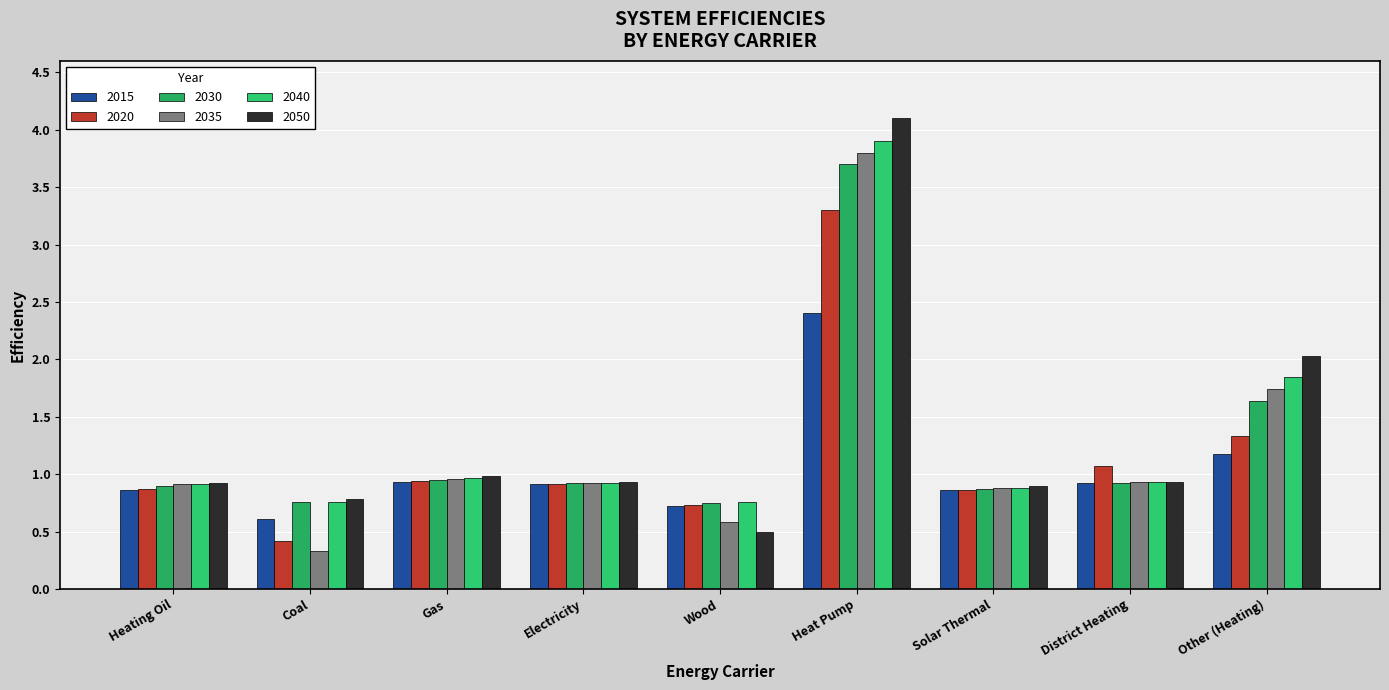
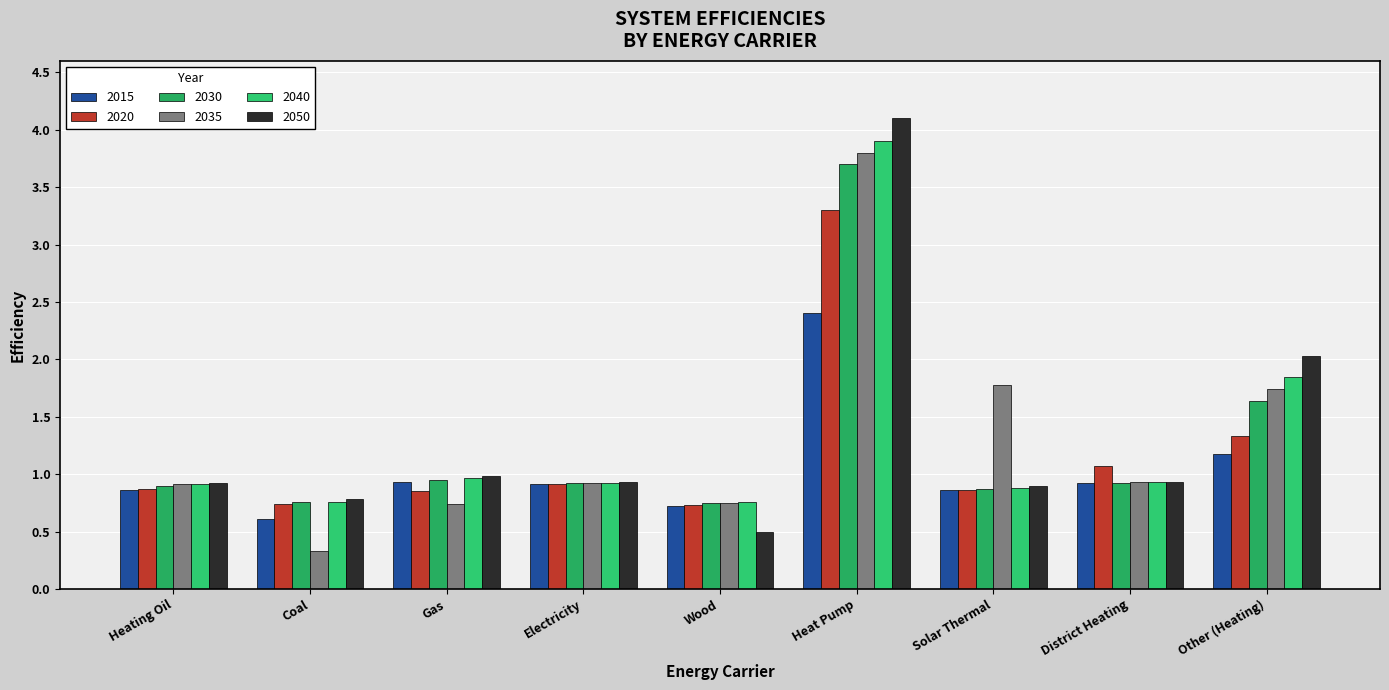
2020, Coal: 0.42 -> 0.74
2020, Gas: 0.94 -> 0.85
2035, Gas: 0.96 -> 0.74
2035, Wood: 0.58 -> 0.75
2035, Solar Thermal: 0.88 -> 1.78
